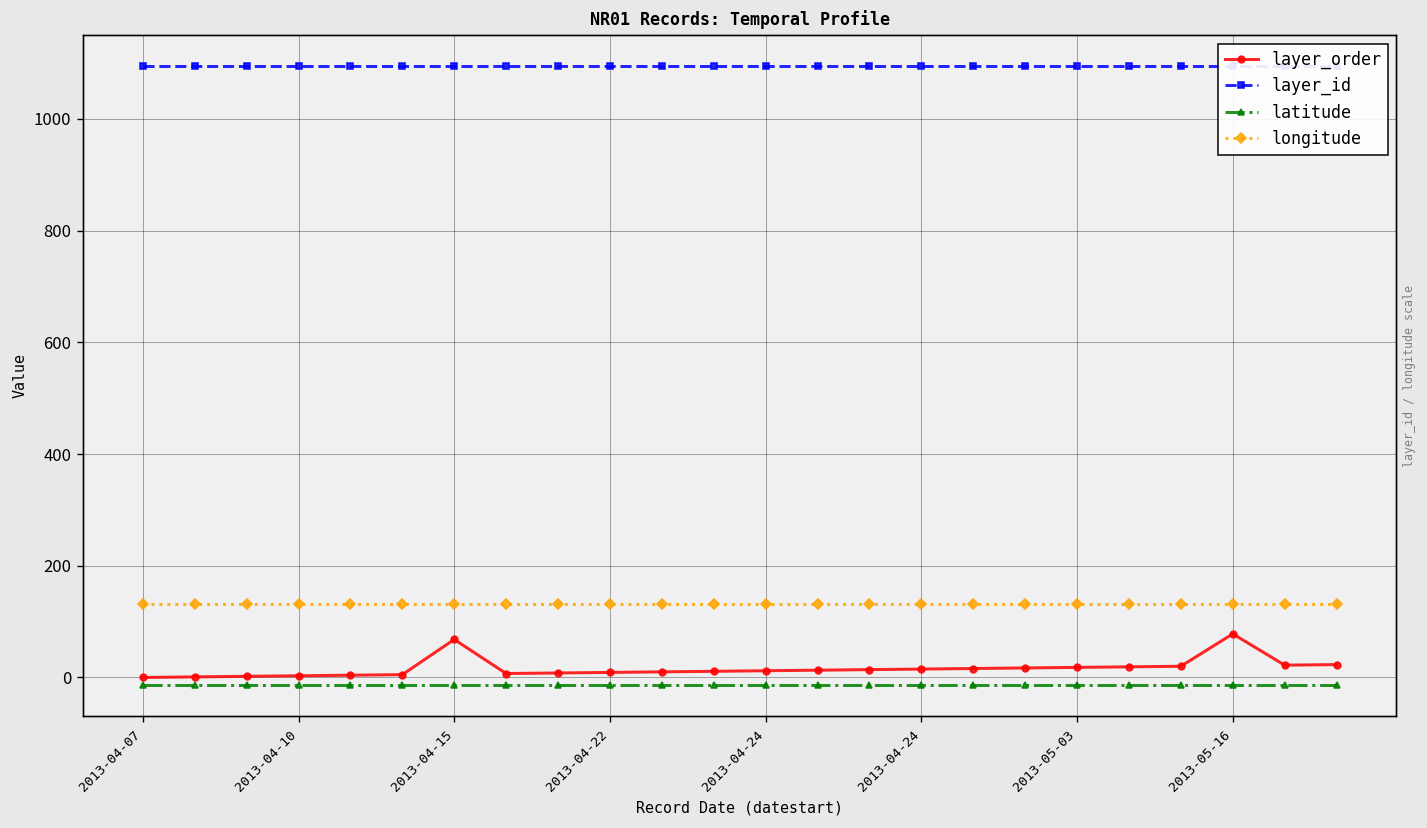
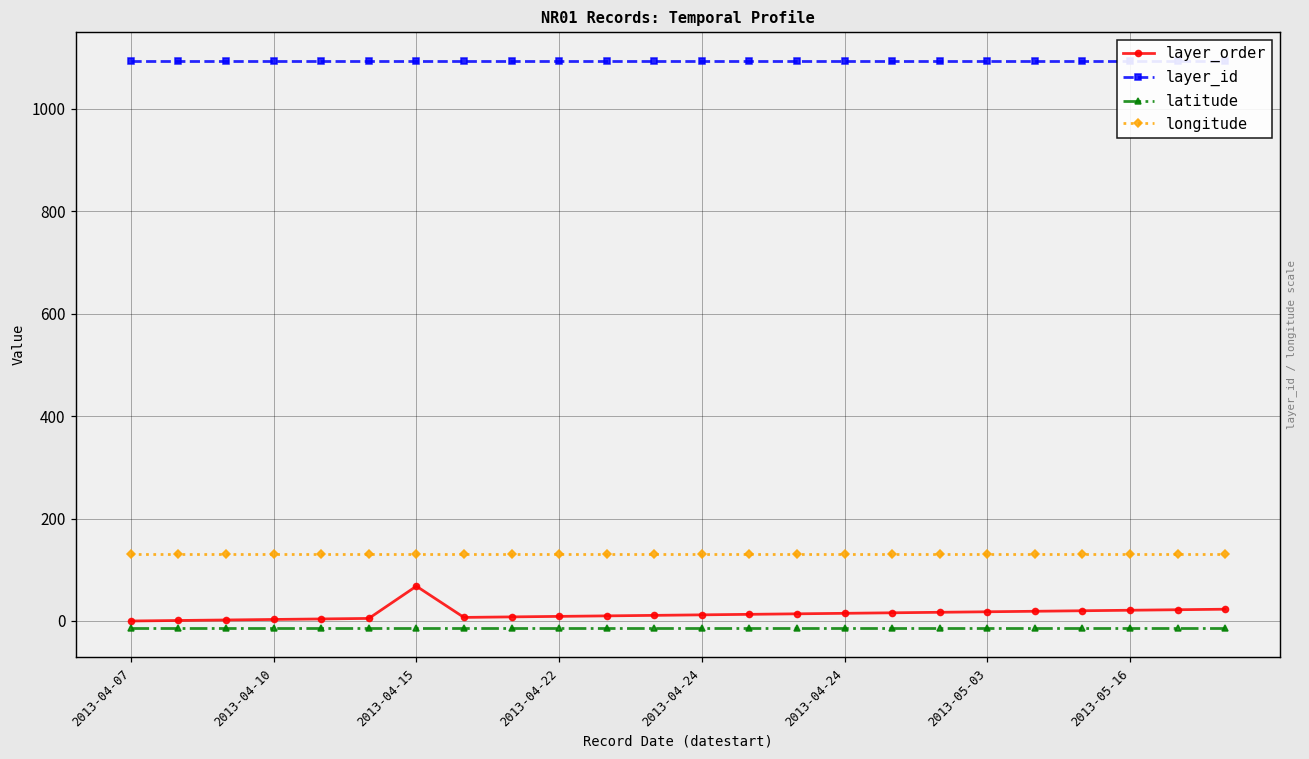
layer_order, 2013-05-16: 80 -> 20
